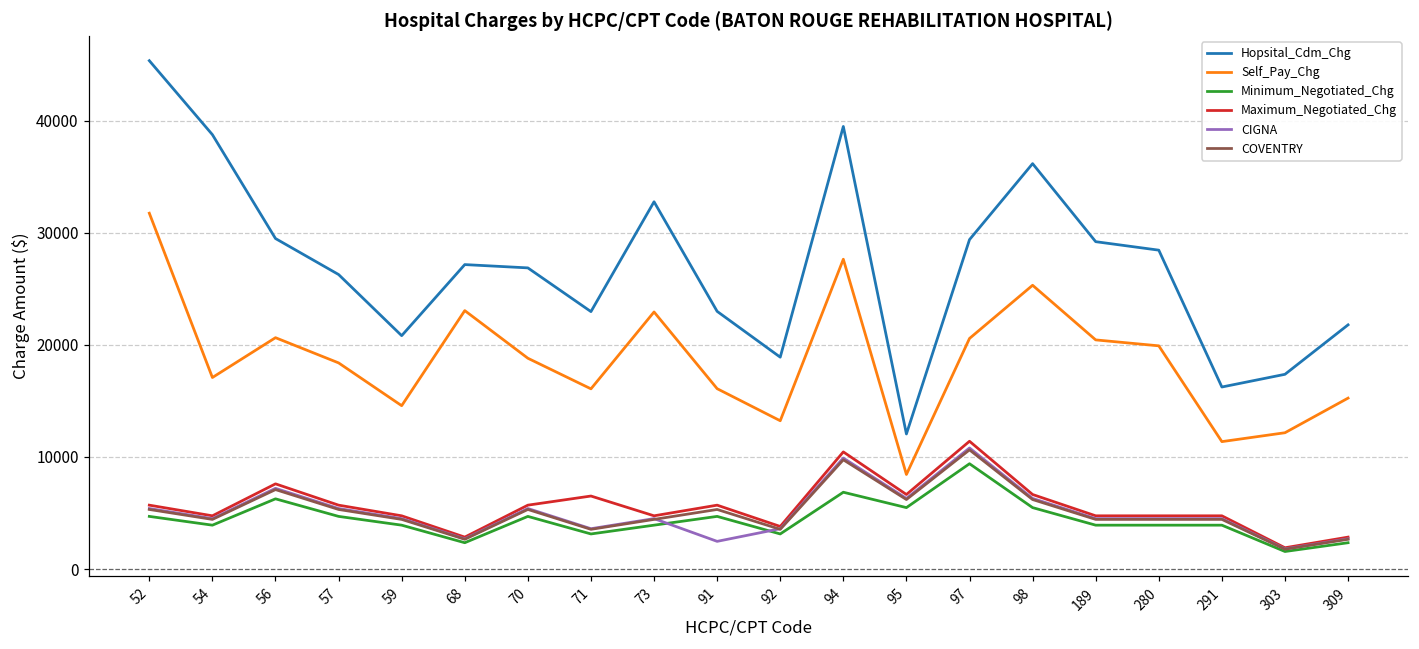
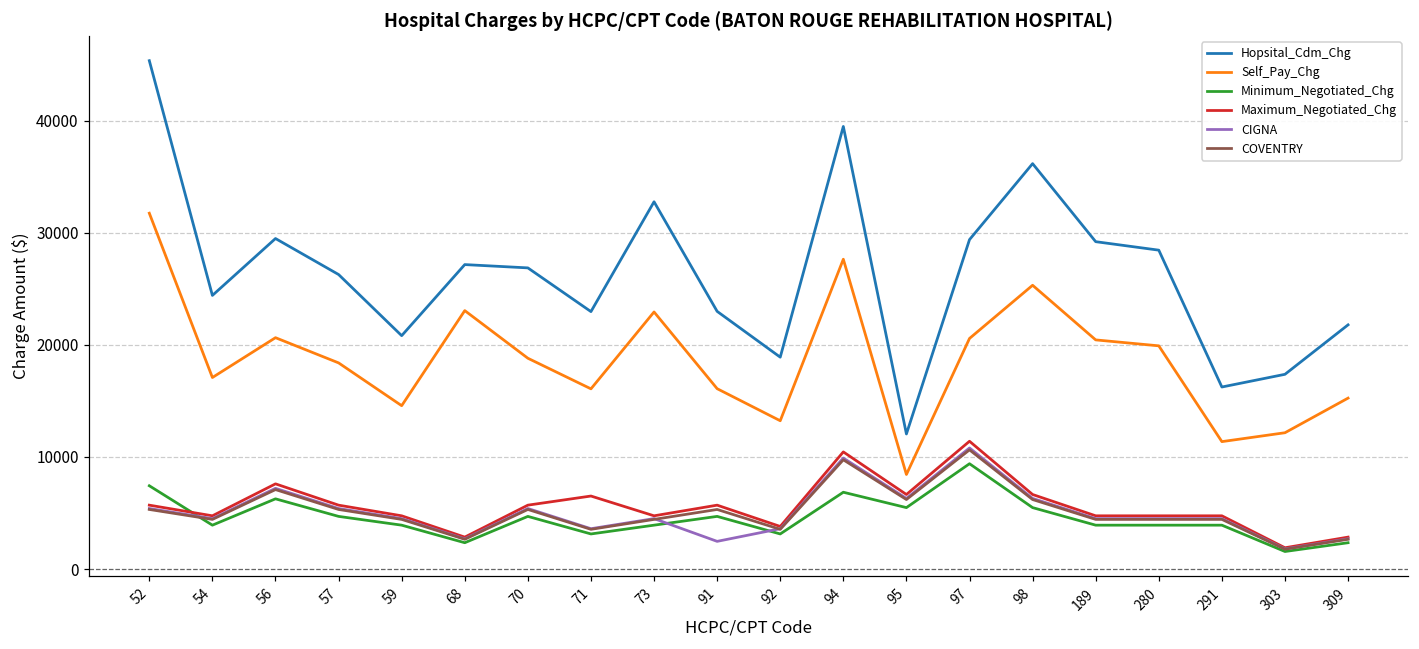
Minimum_Negotiated_Chg, 52: 4700 -> 7400
Hopsital_Cdm_Chg, 54: 38700 -> 24400
